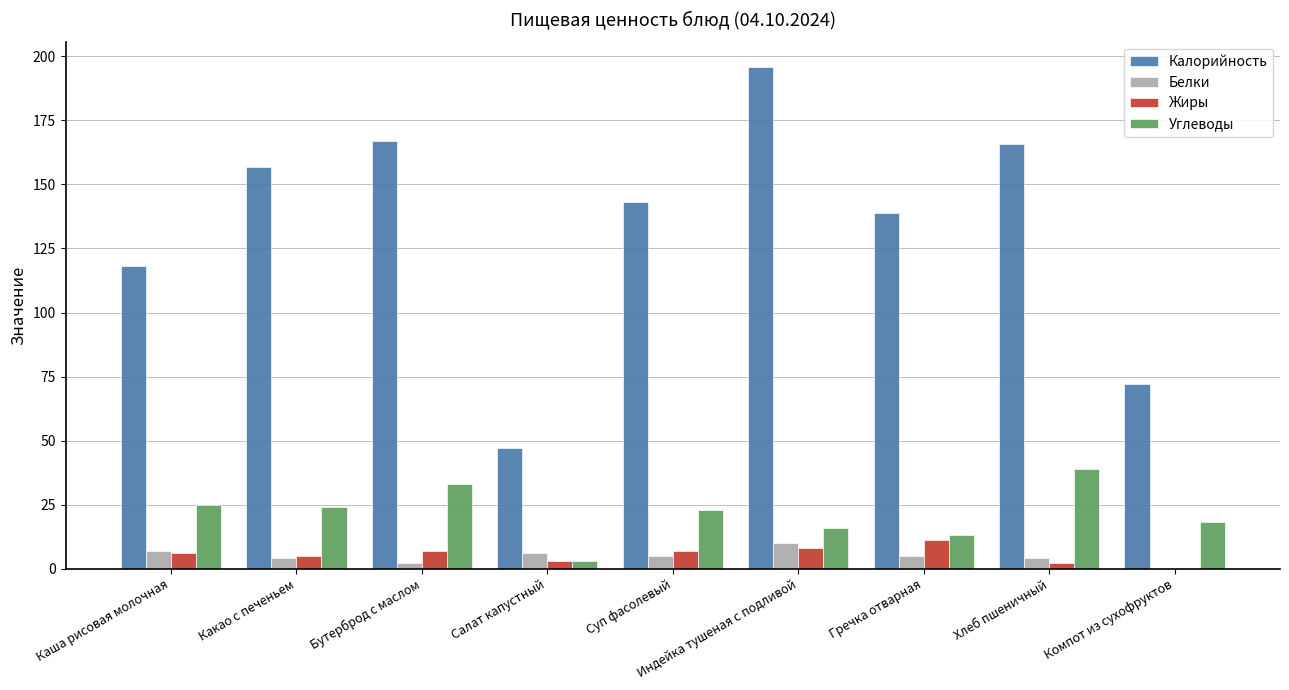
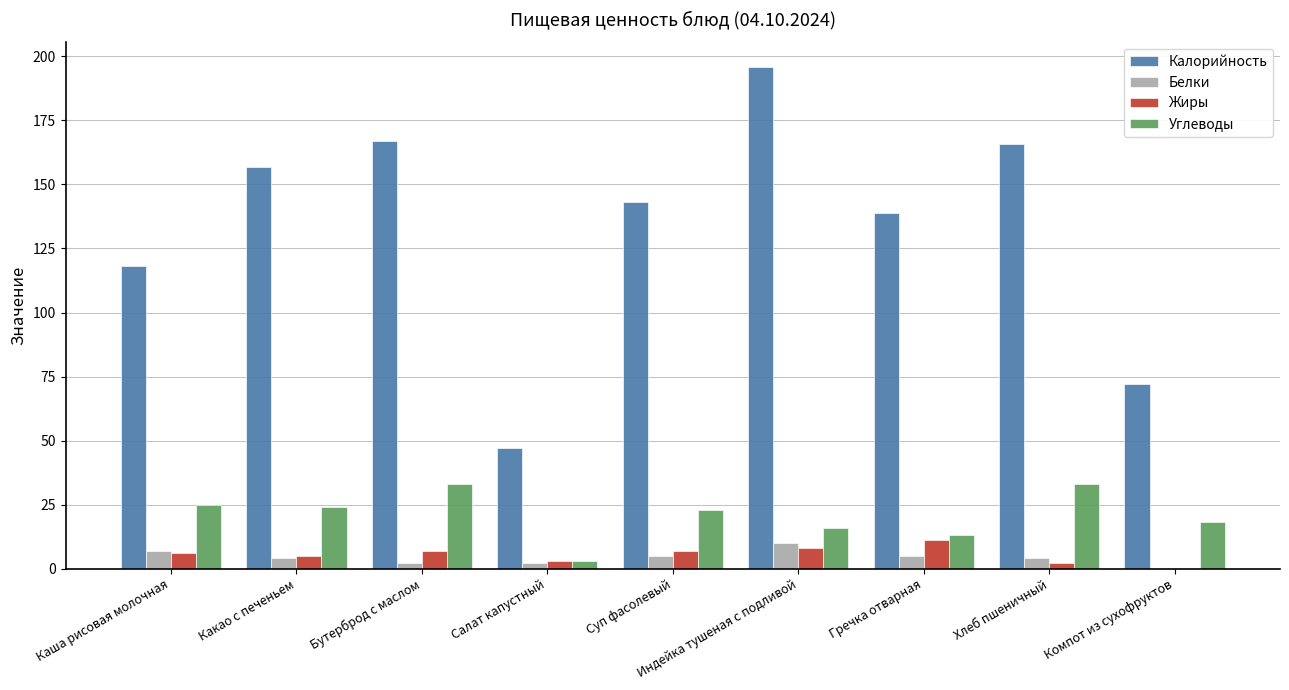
Белки, Салат капустный: 6 -> 2
Углеводы, Хлеб пшеничный: 39 -> 33
